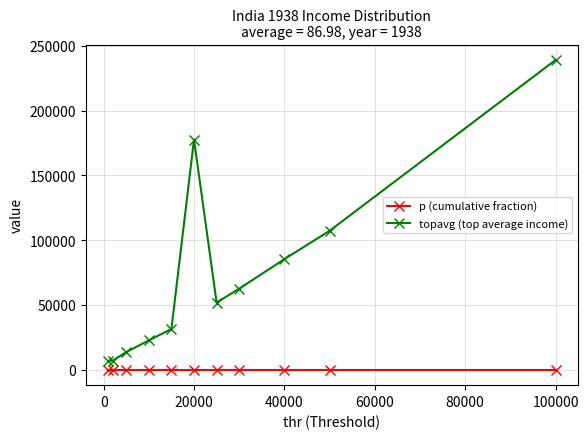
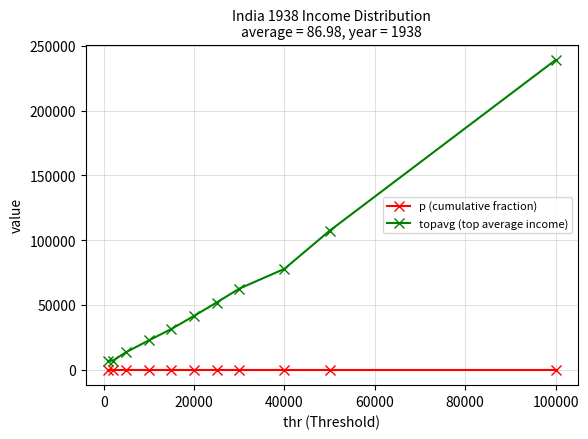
topavg (top average income), 20000: 178000 -> 41000
topavg (top average income), 40000: 85000 -> 78000
